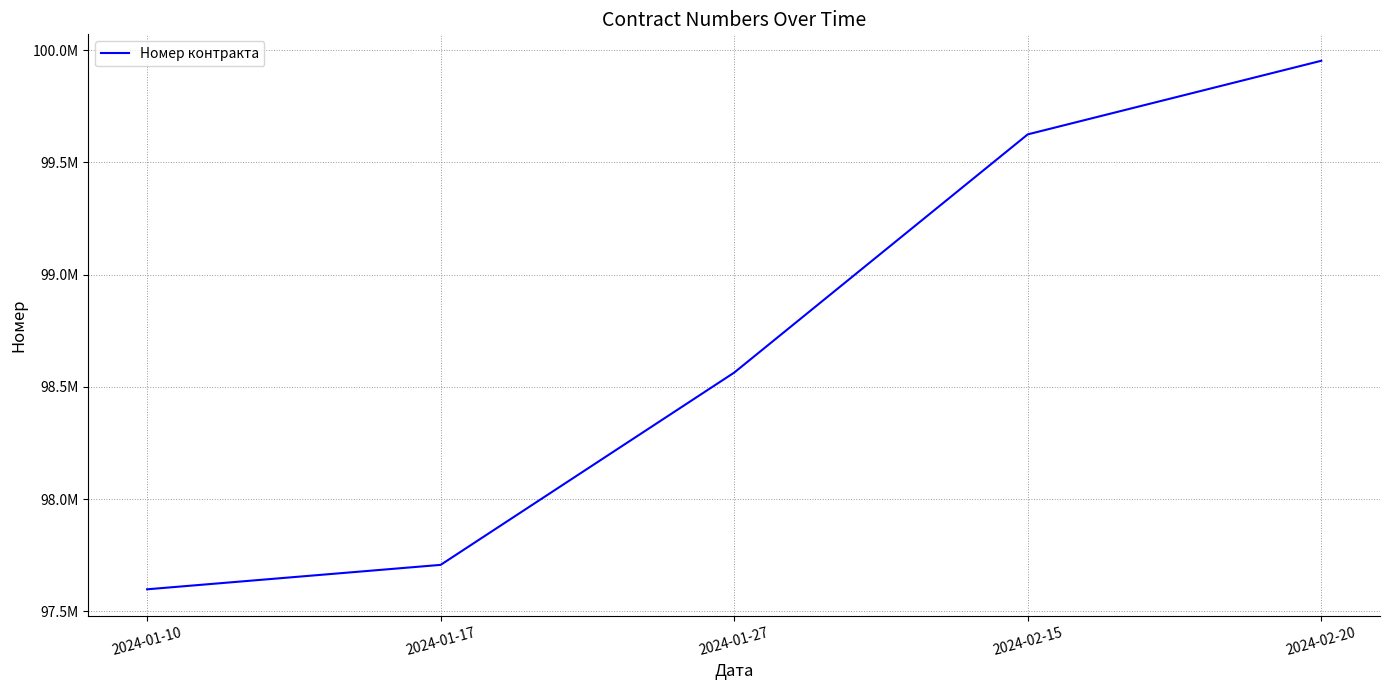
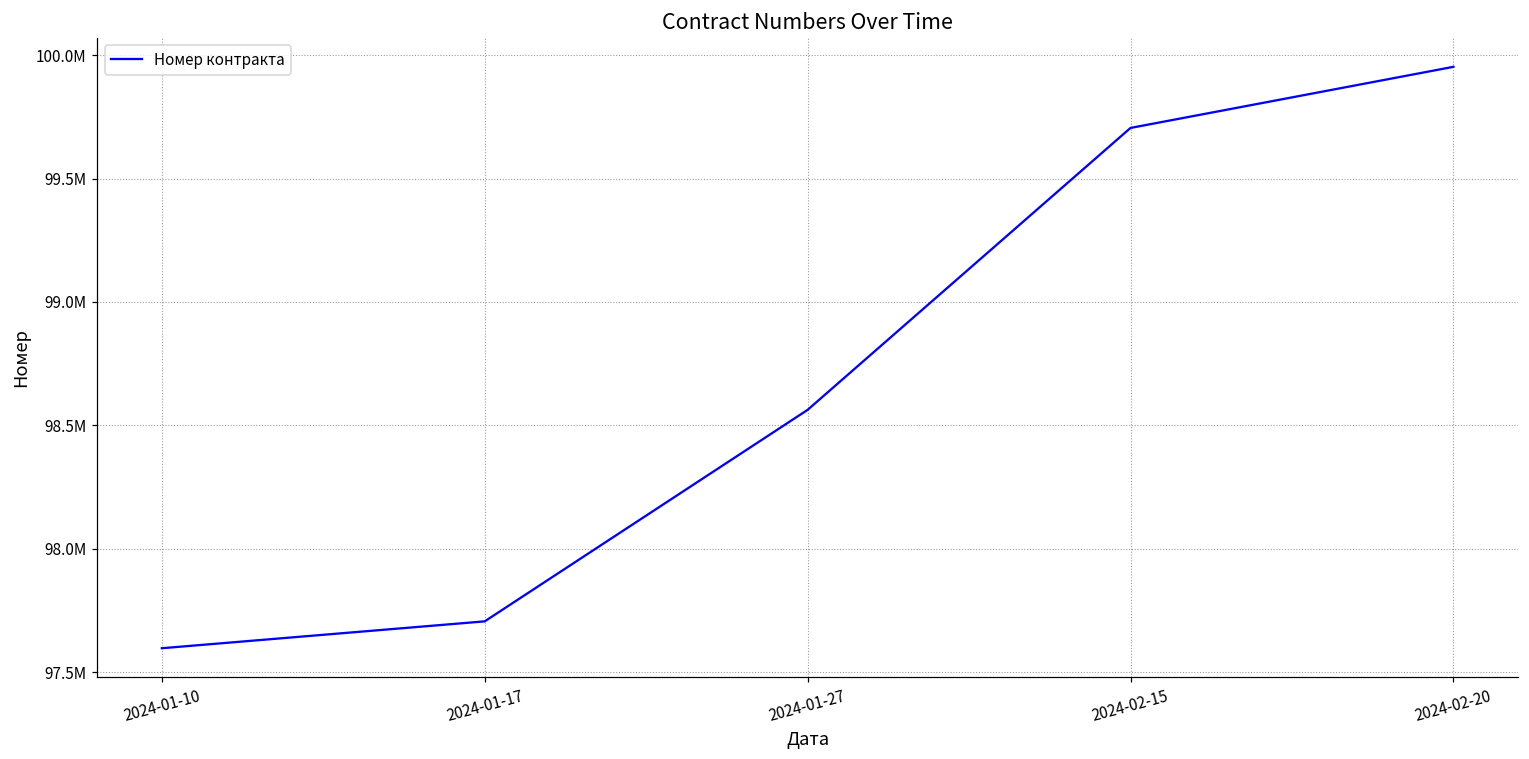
2024-02-15: 99620000 -> 99700000
